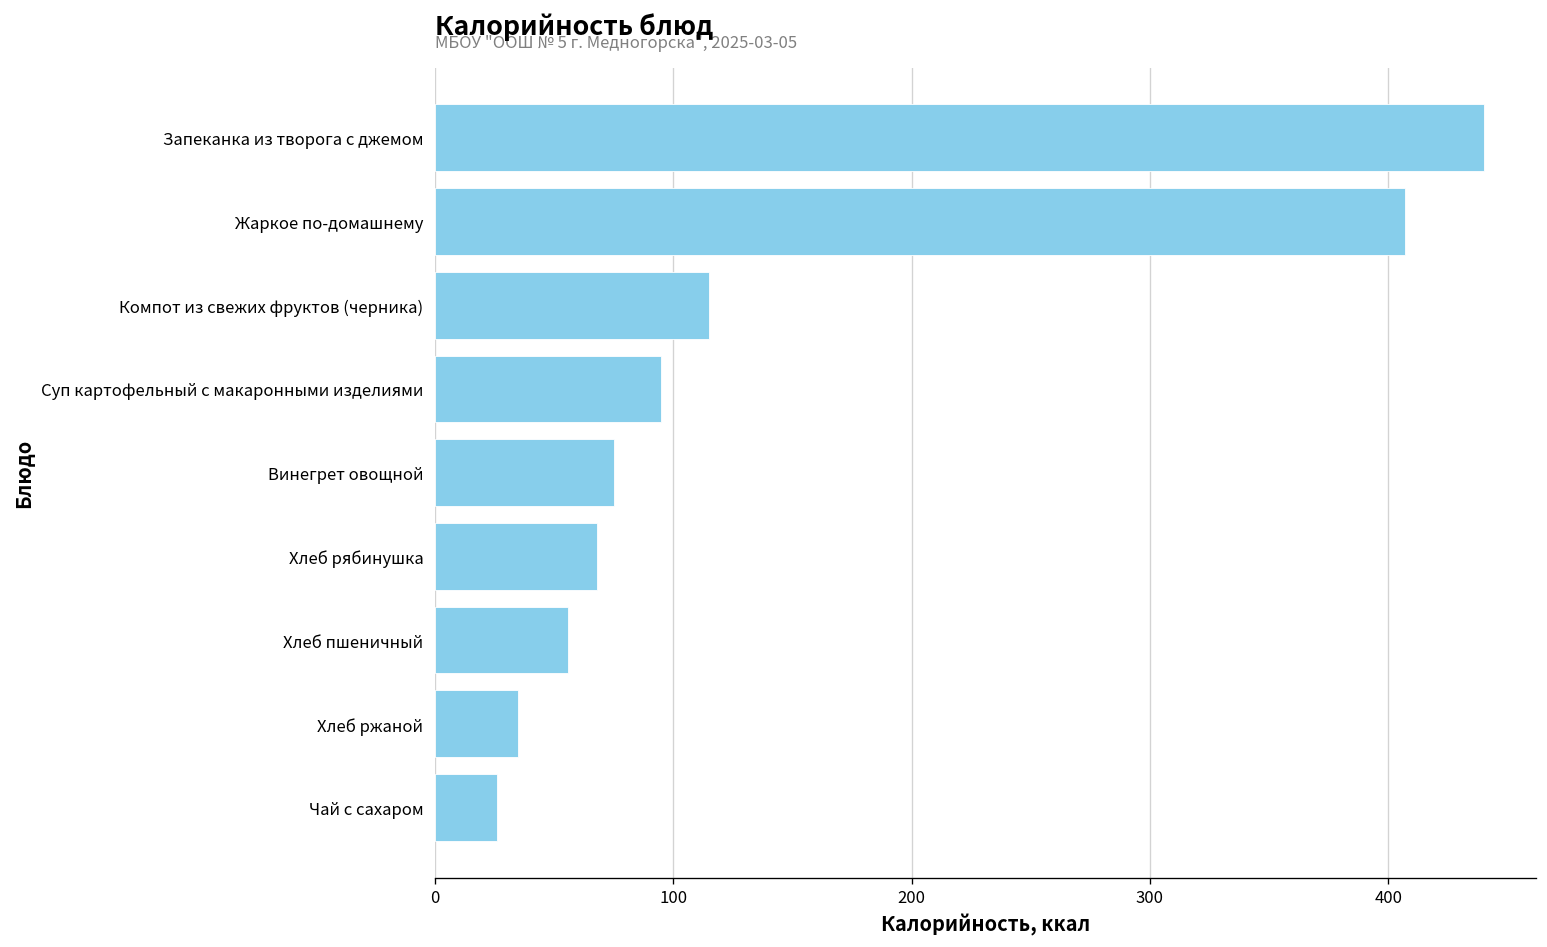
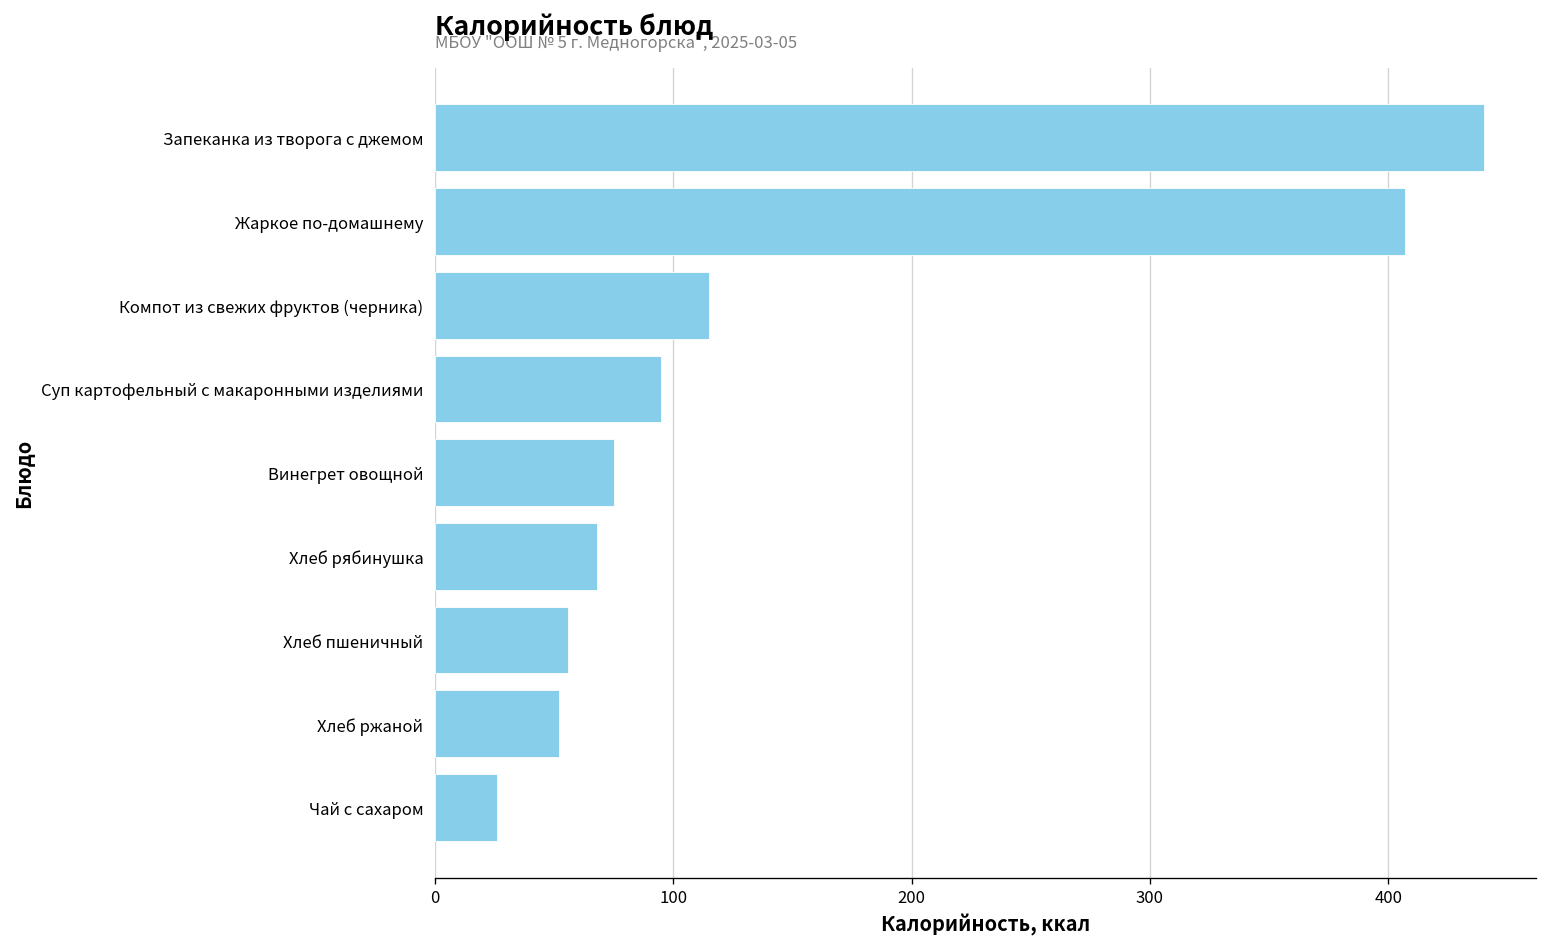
Хлеб ржаной: 35 -> 52
